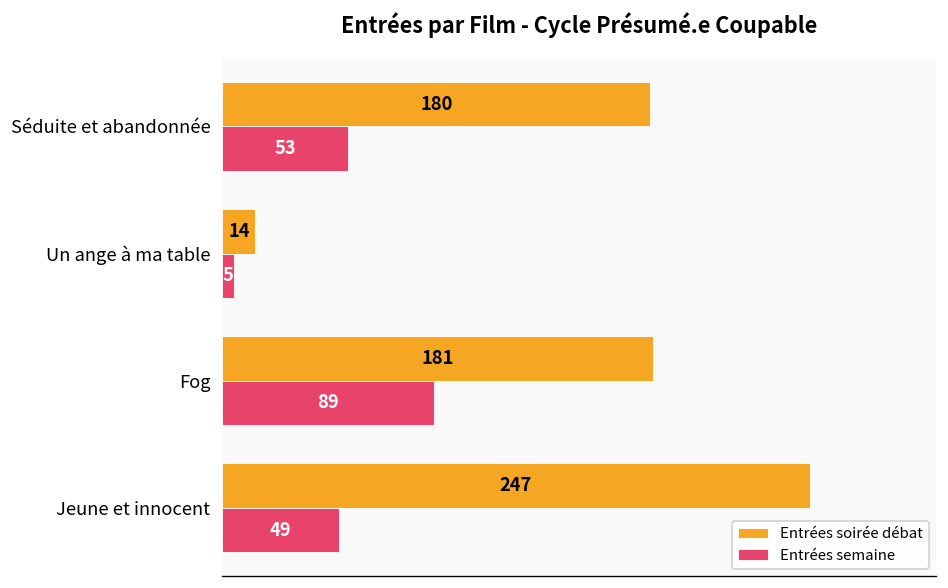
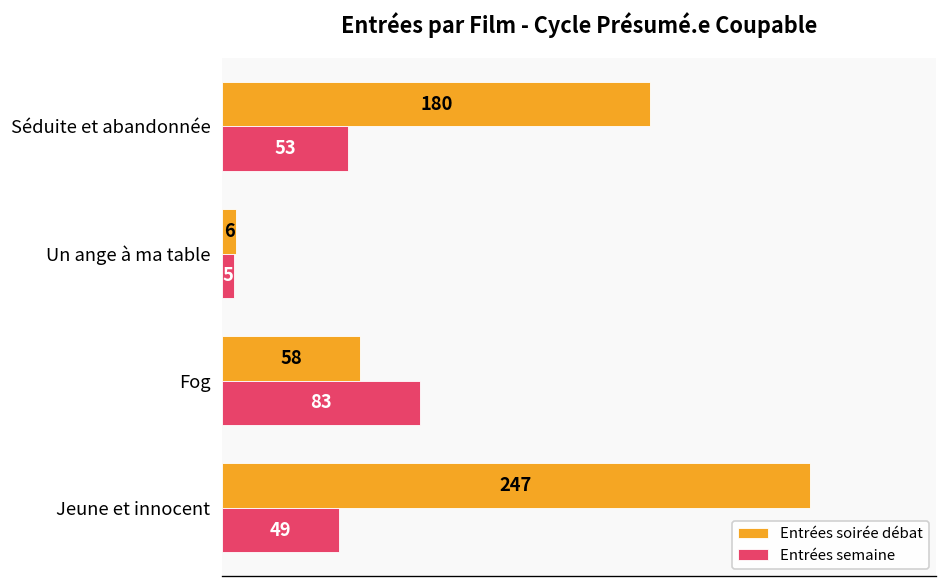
Entrées soirée débat, Un ange à ma table: 14 -> 6
Entrées soirée débat, Fog: 181 -> 58
Entrées semaine, Fog: 89 -> 83
